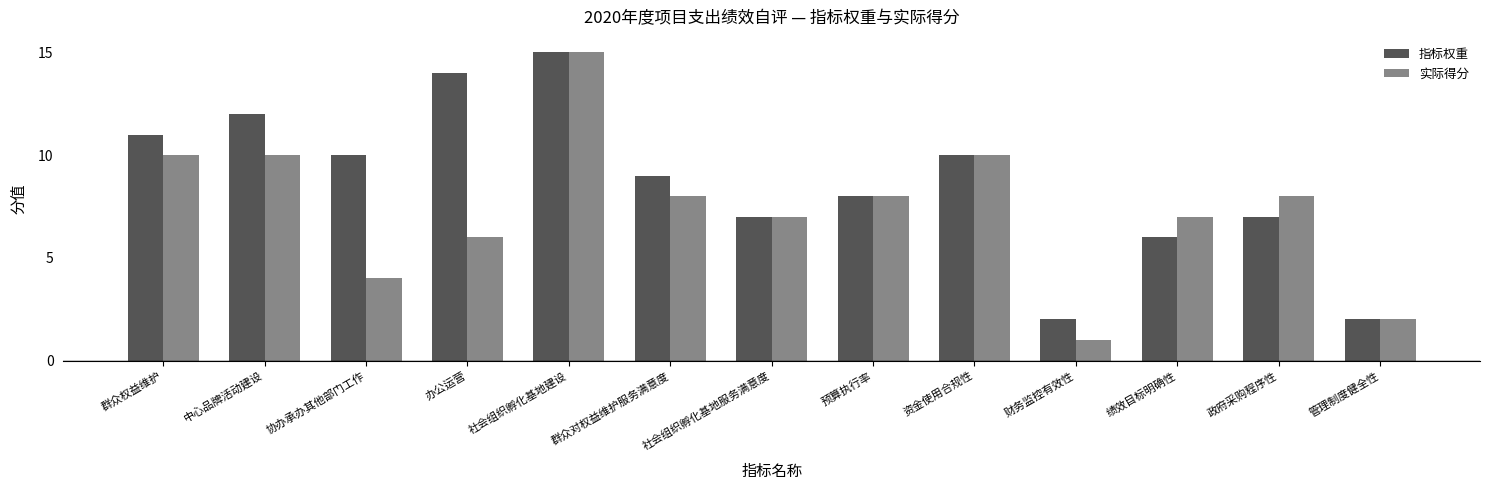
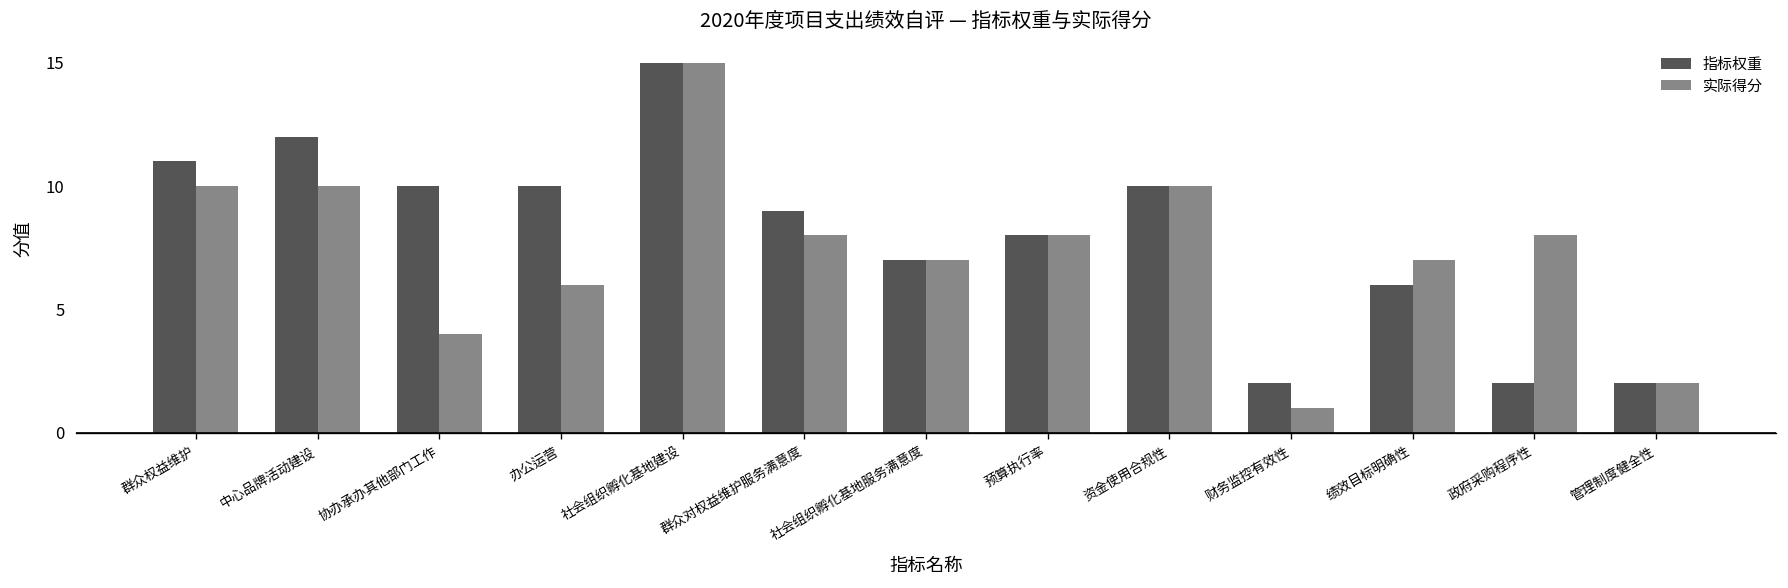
指标权重, 办公运营: 14 -> 10
指标权重, 政府采购程序性: 7 -> 2
